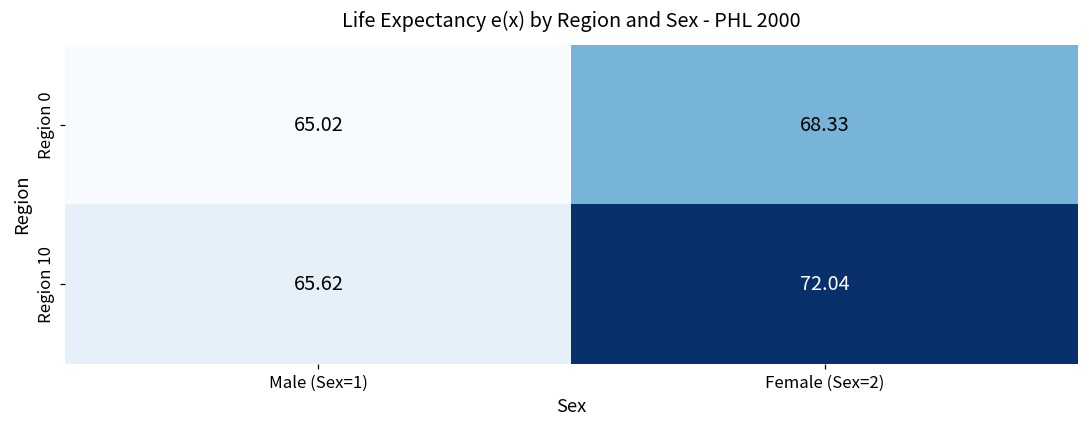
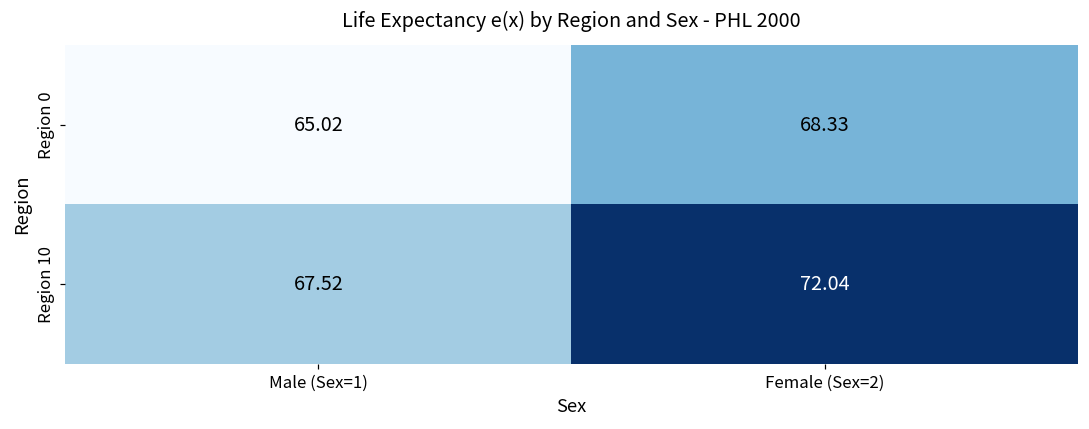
Region 10, Male (Sex=1): 65.62 -> 67.52
